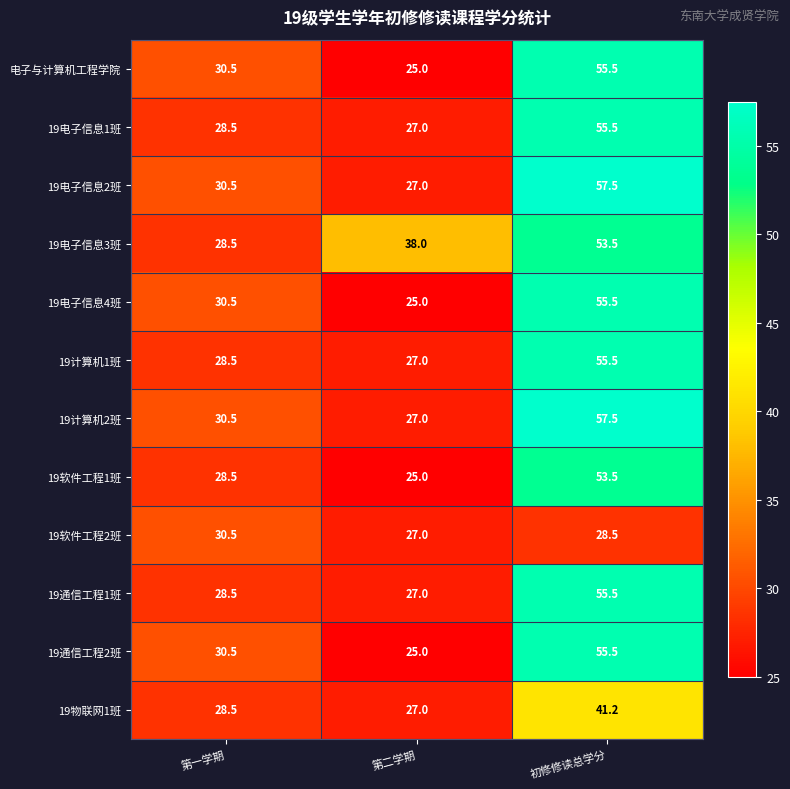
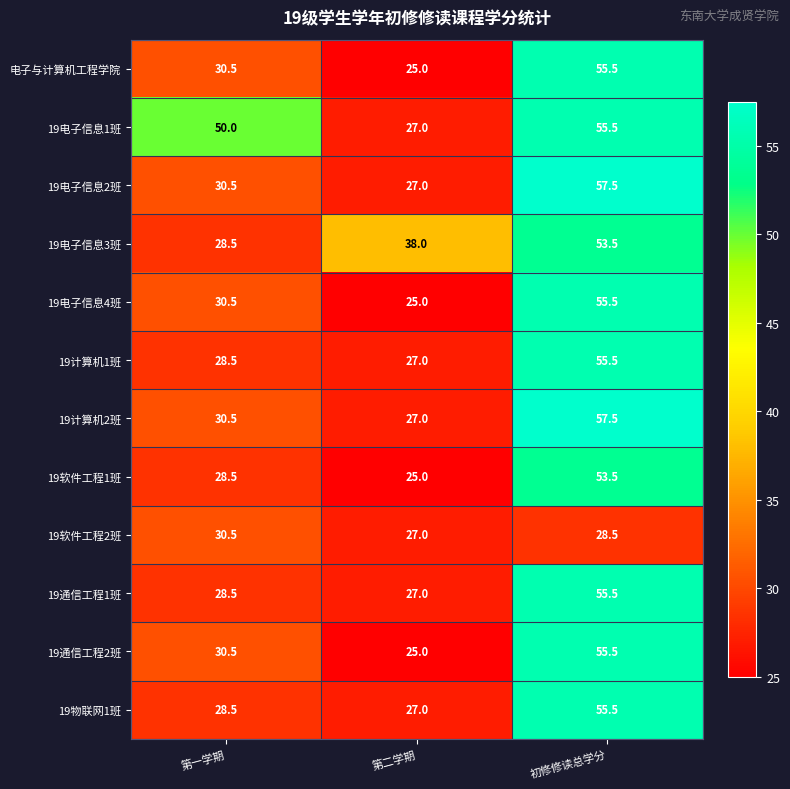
19电子信息1班, 第一学期: 28.5 -> 50.0
19物联网1班, 初修修读总学分: 41.2 -> 55.5
